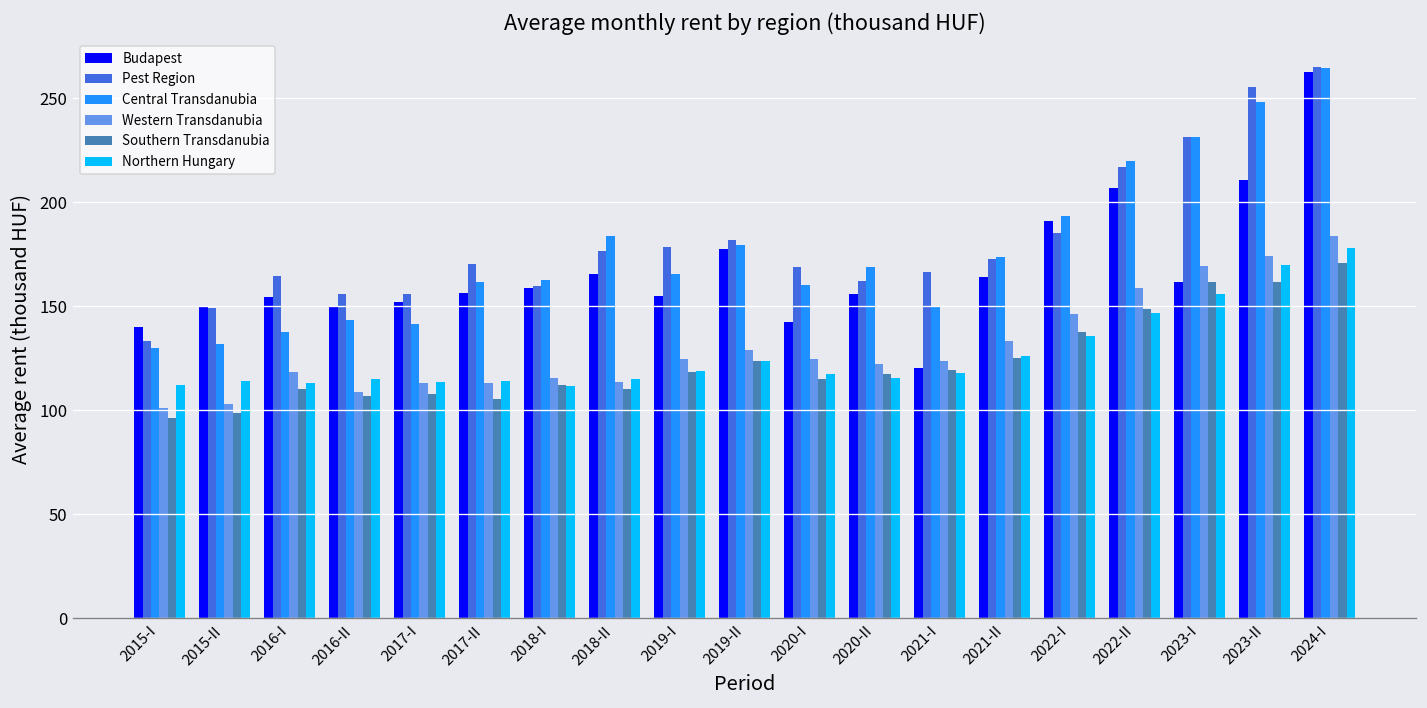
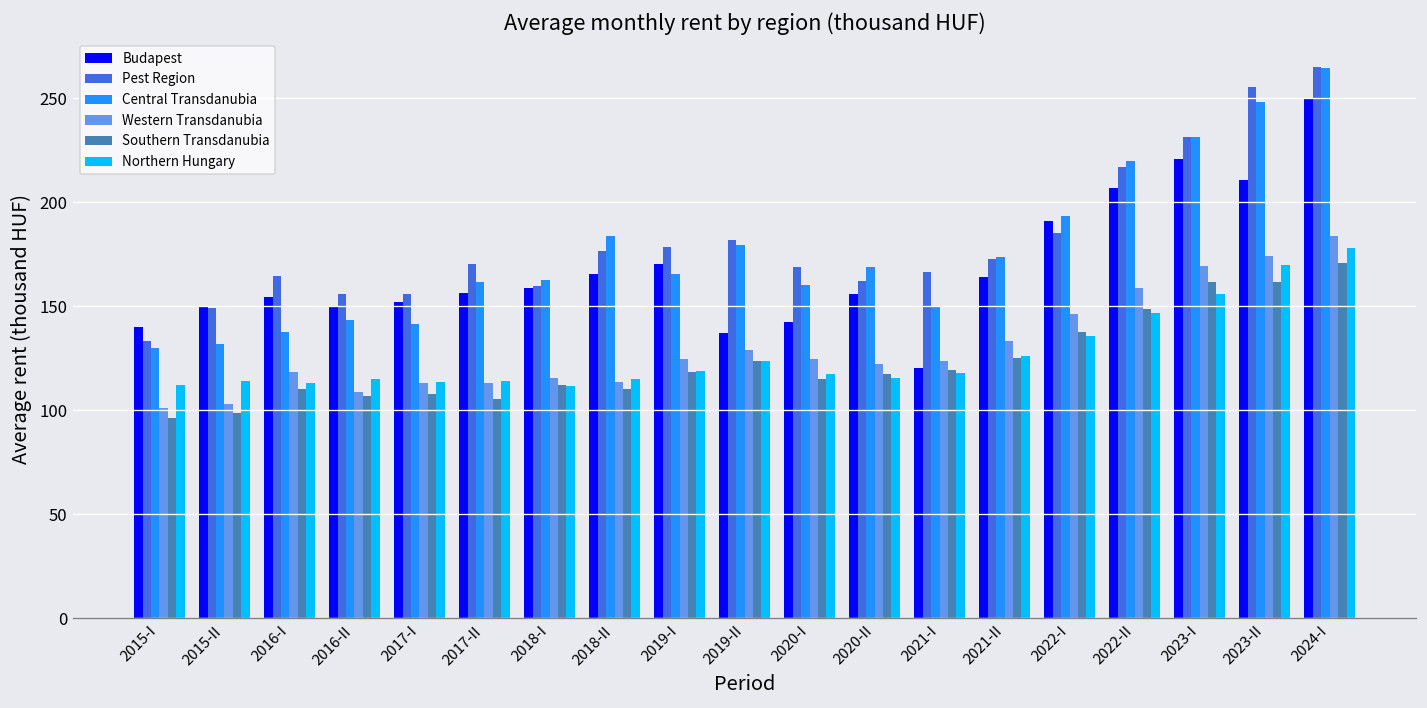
Budapest, 2019-I: 155 -> 170
Budapest, 2019-II: 177 -> 137
Budapest, 2023-I: 162 -> 221
Budapest, 2024-I: 263 -> 250
